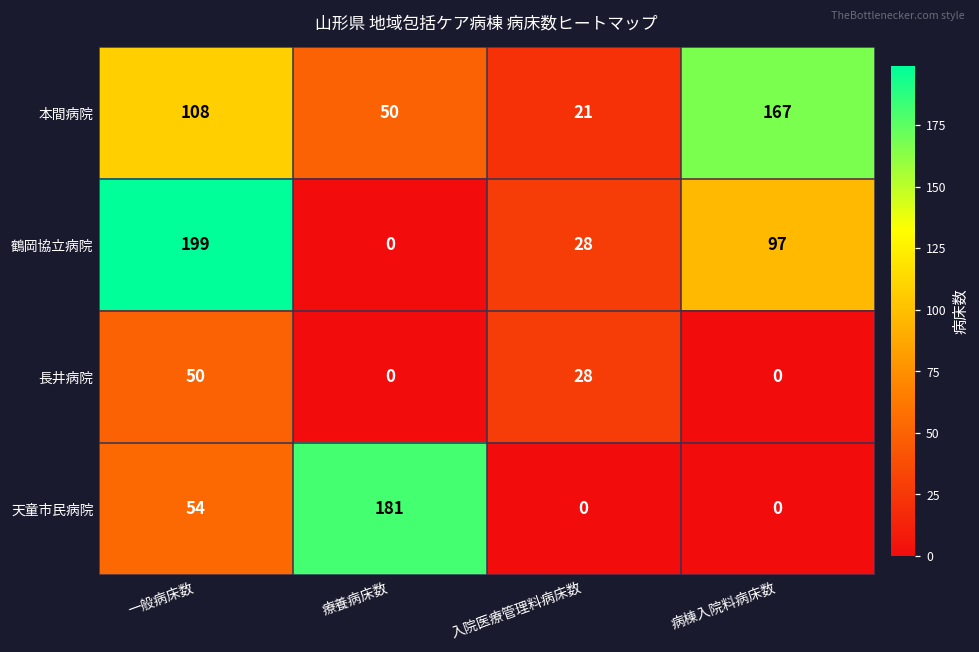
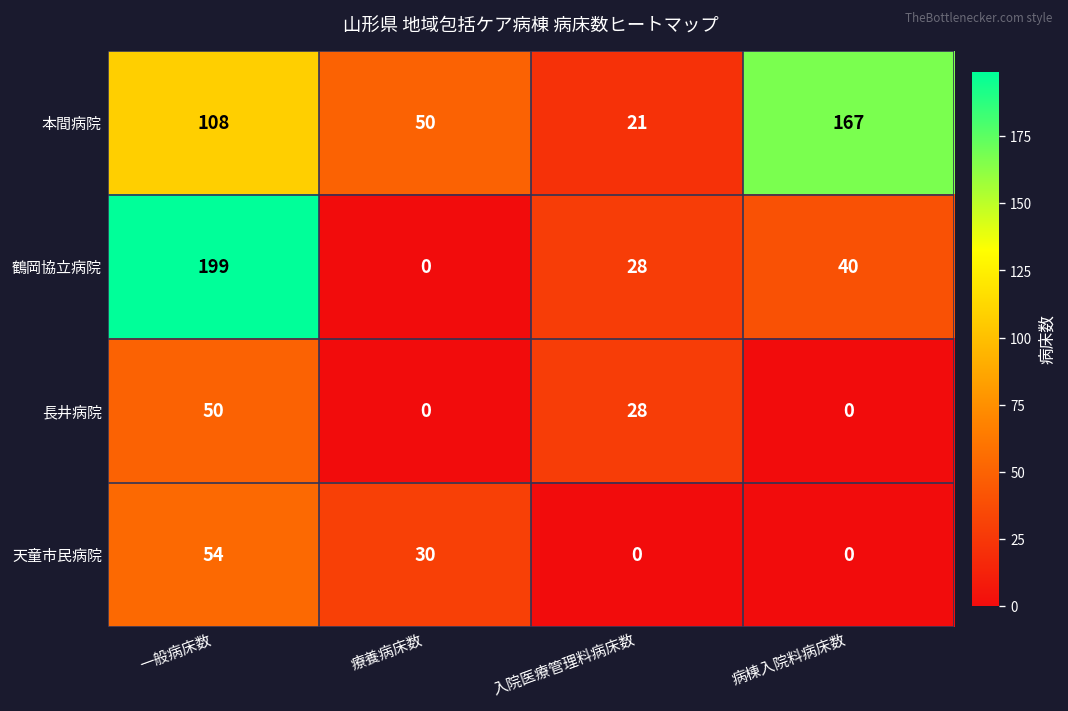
鶴岡協立病院, 病棟入院料病床数: 97 -> 40
天童市民病院, 療養病床数: 181 -> 30
